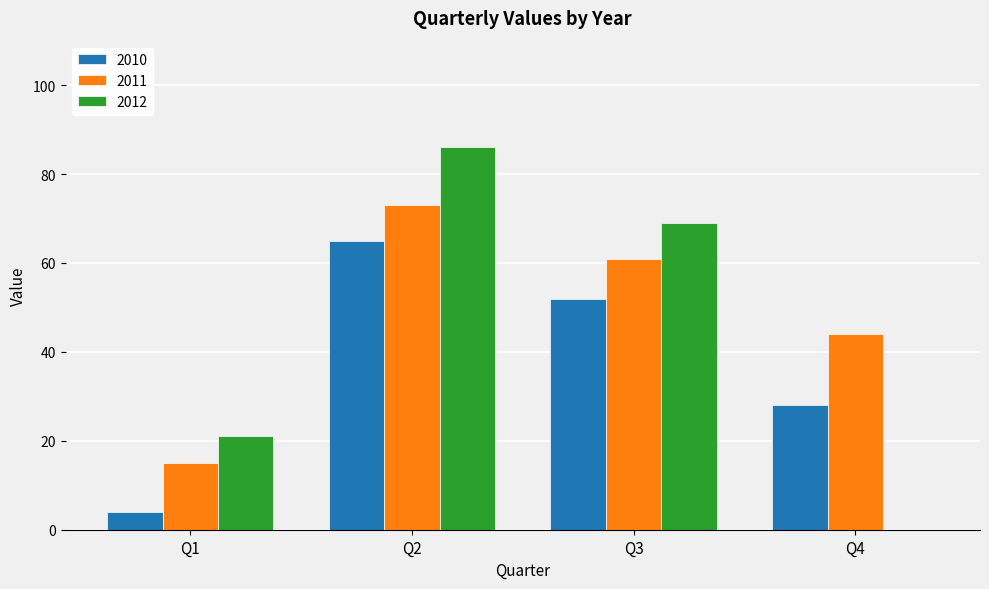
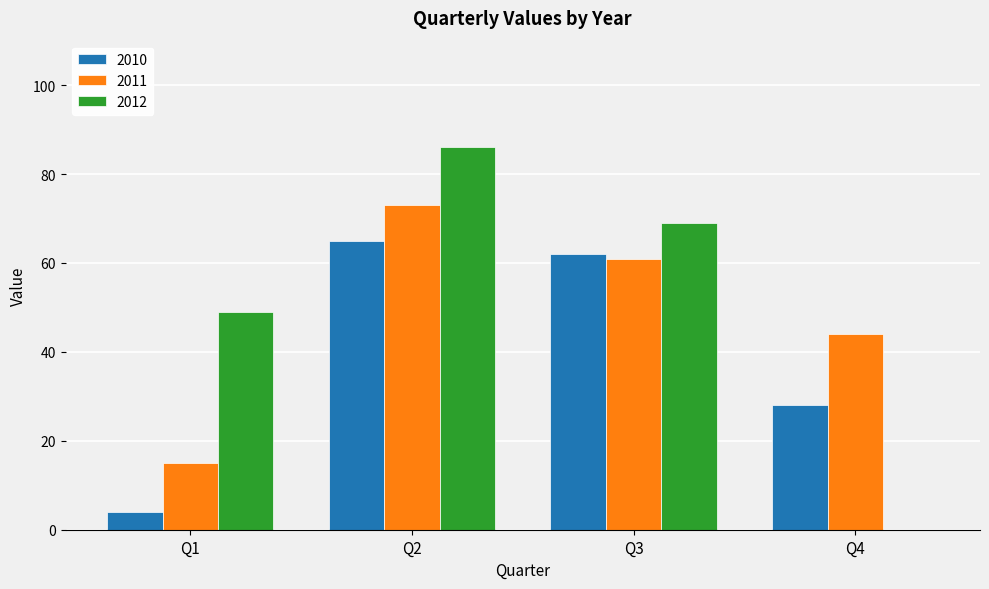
2012, Q1: 21 -> 49
2010, Q3: 52 -> 62
